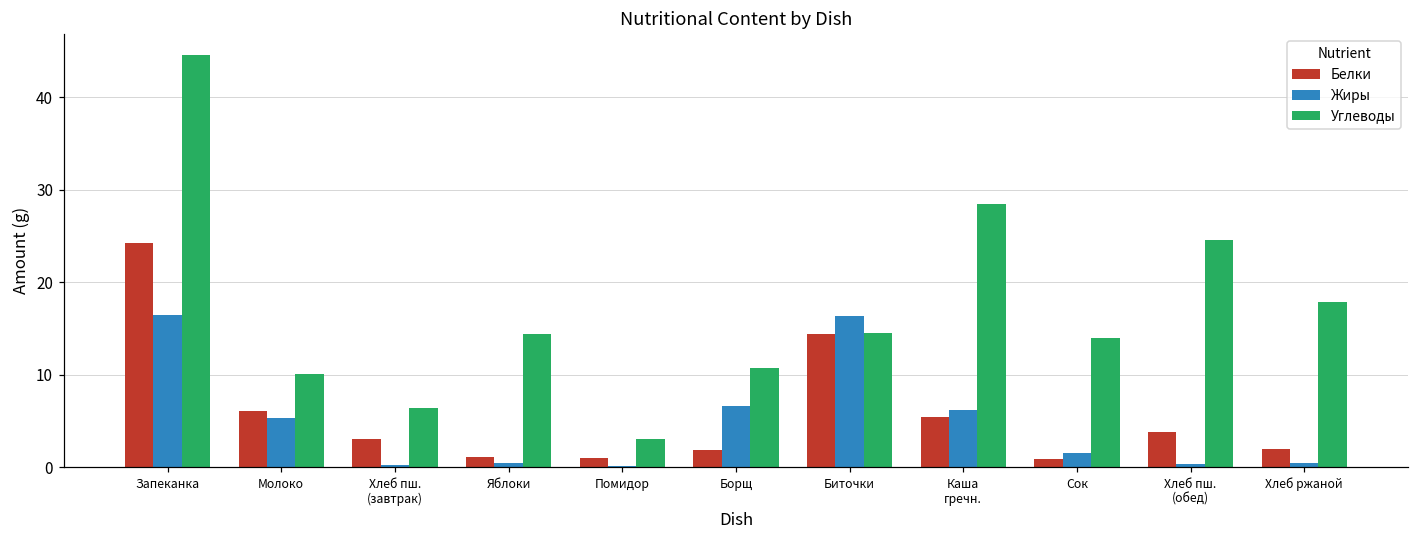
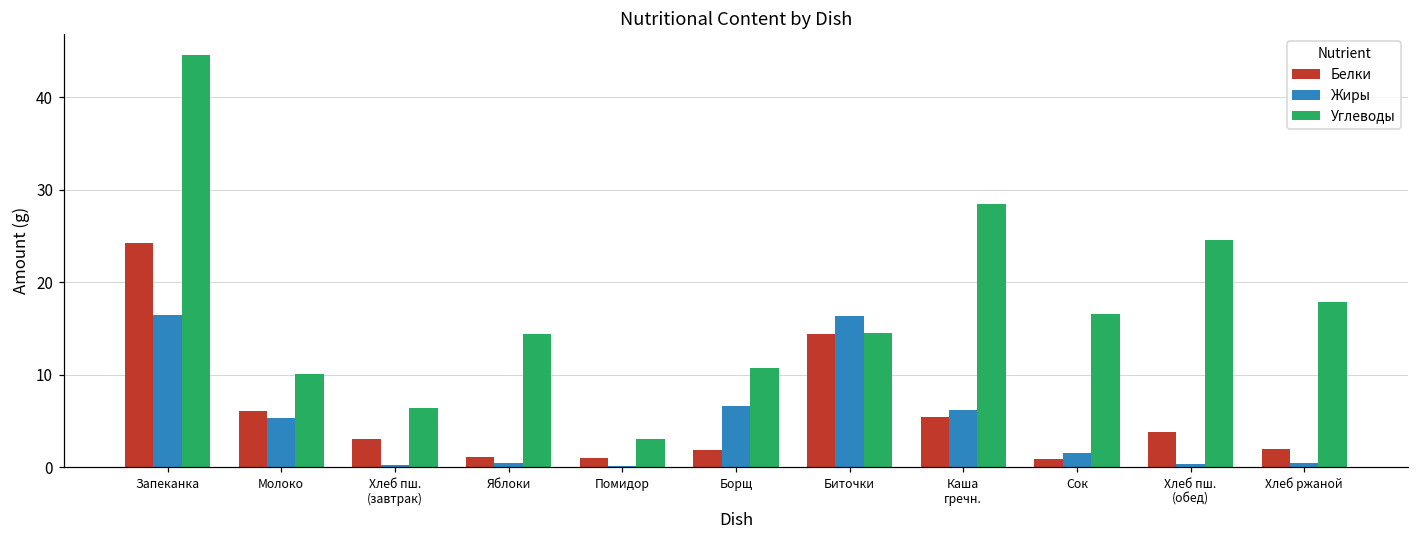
Углеводы, Сок: 14 -> 17
